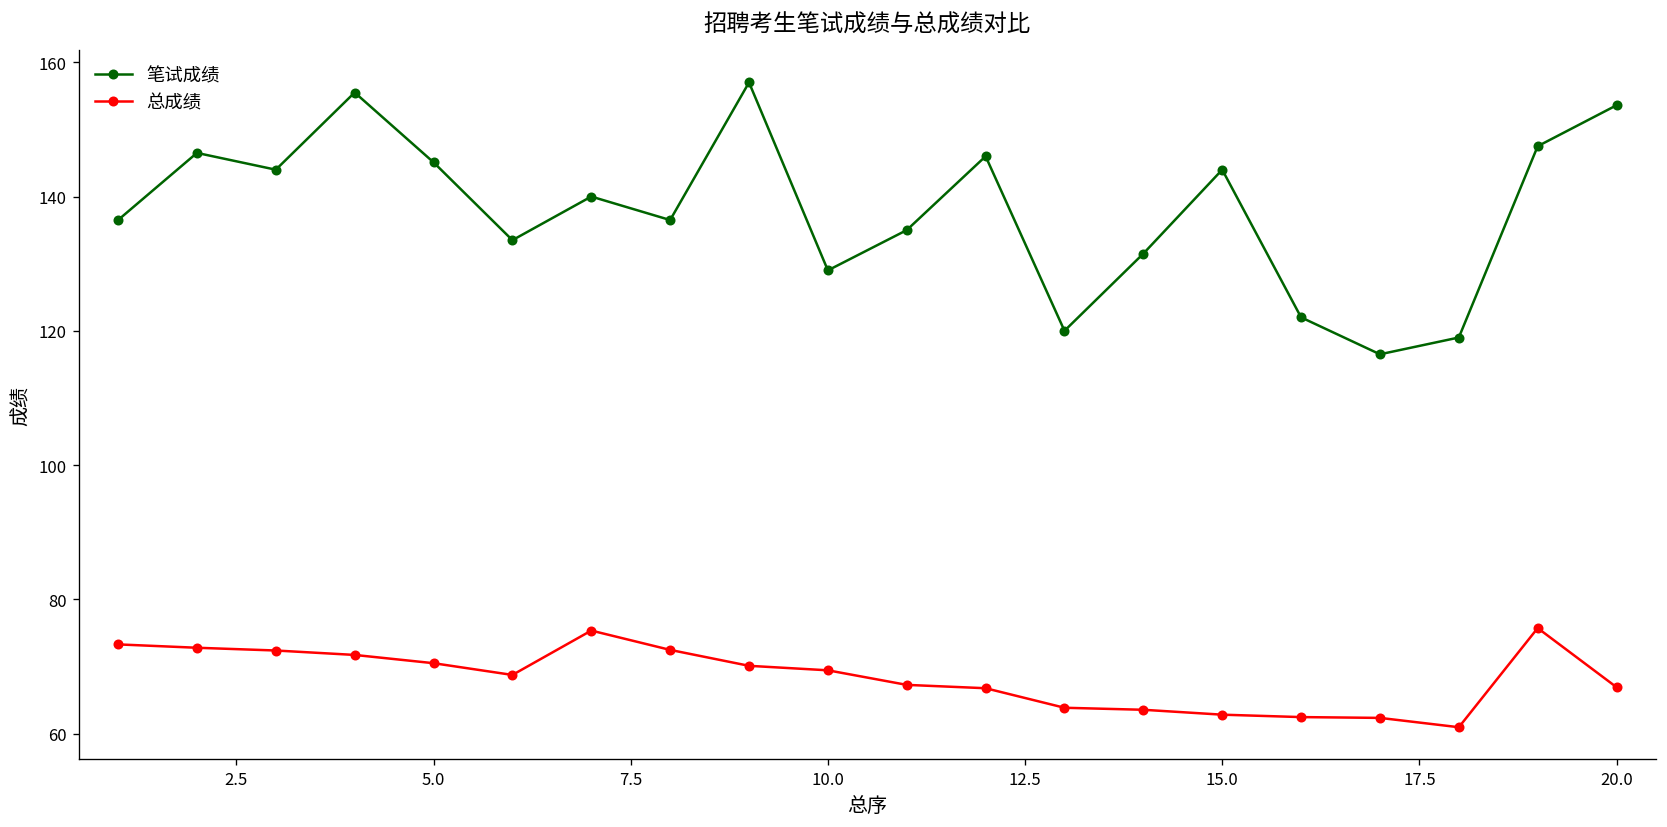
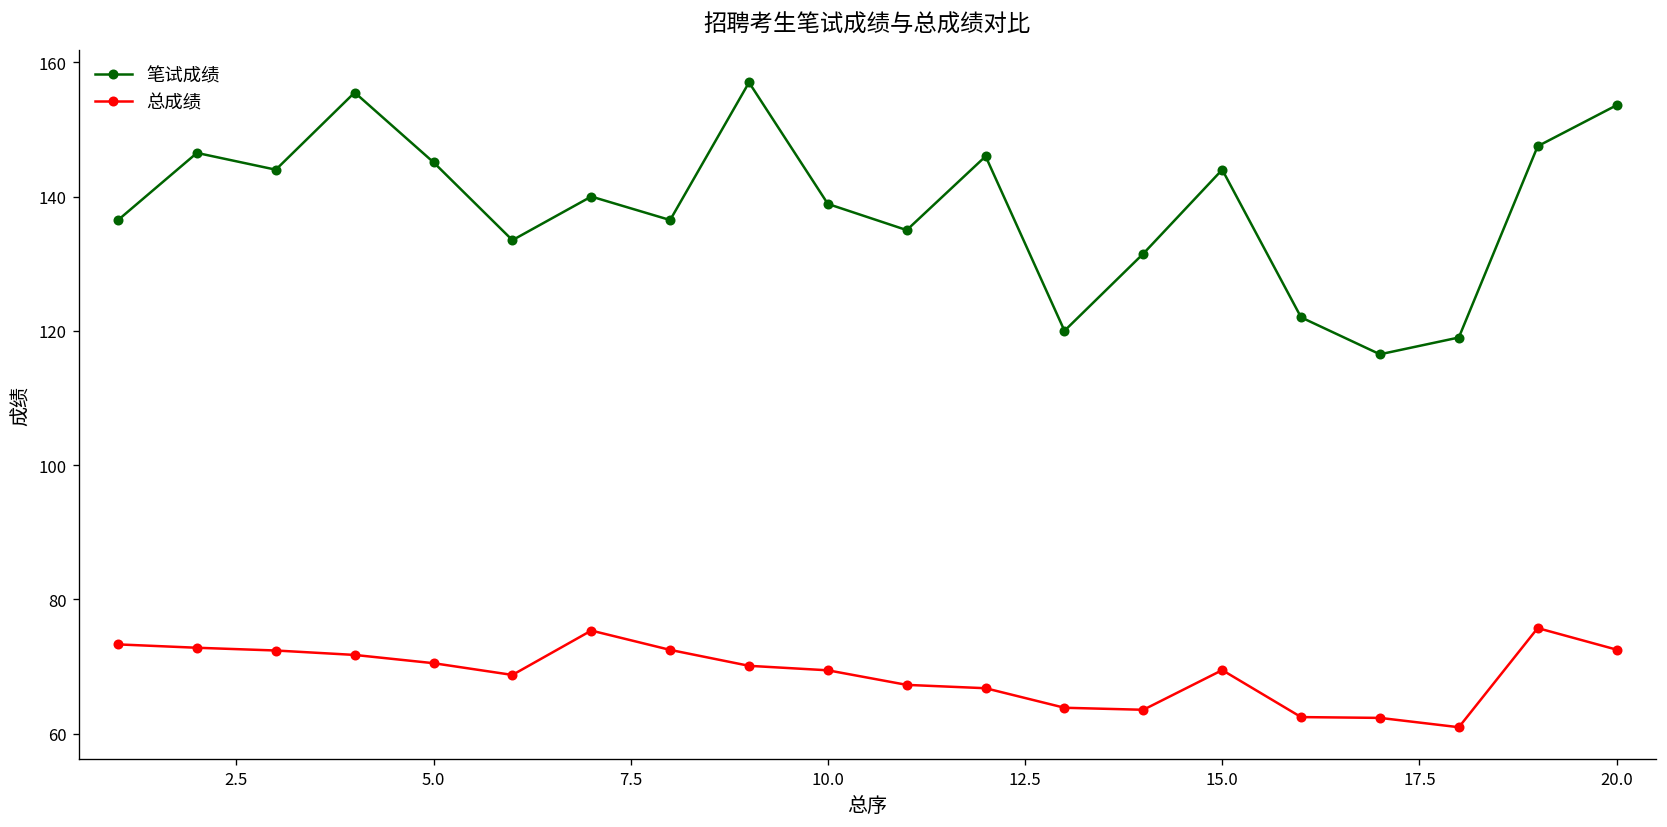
笔试成绩, 10.0: 129 -> 139
总成绩, 15.0: 63 -> 69
总成绩, 20.0: 67 -> 73
